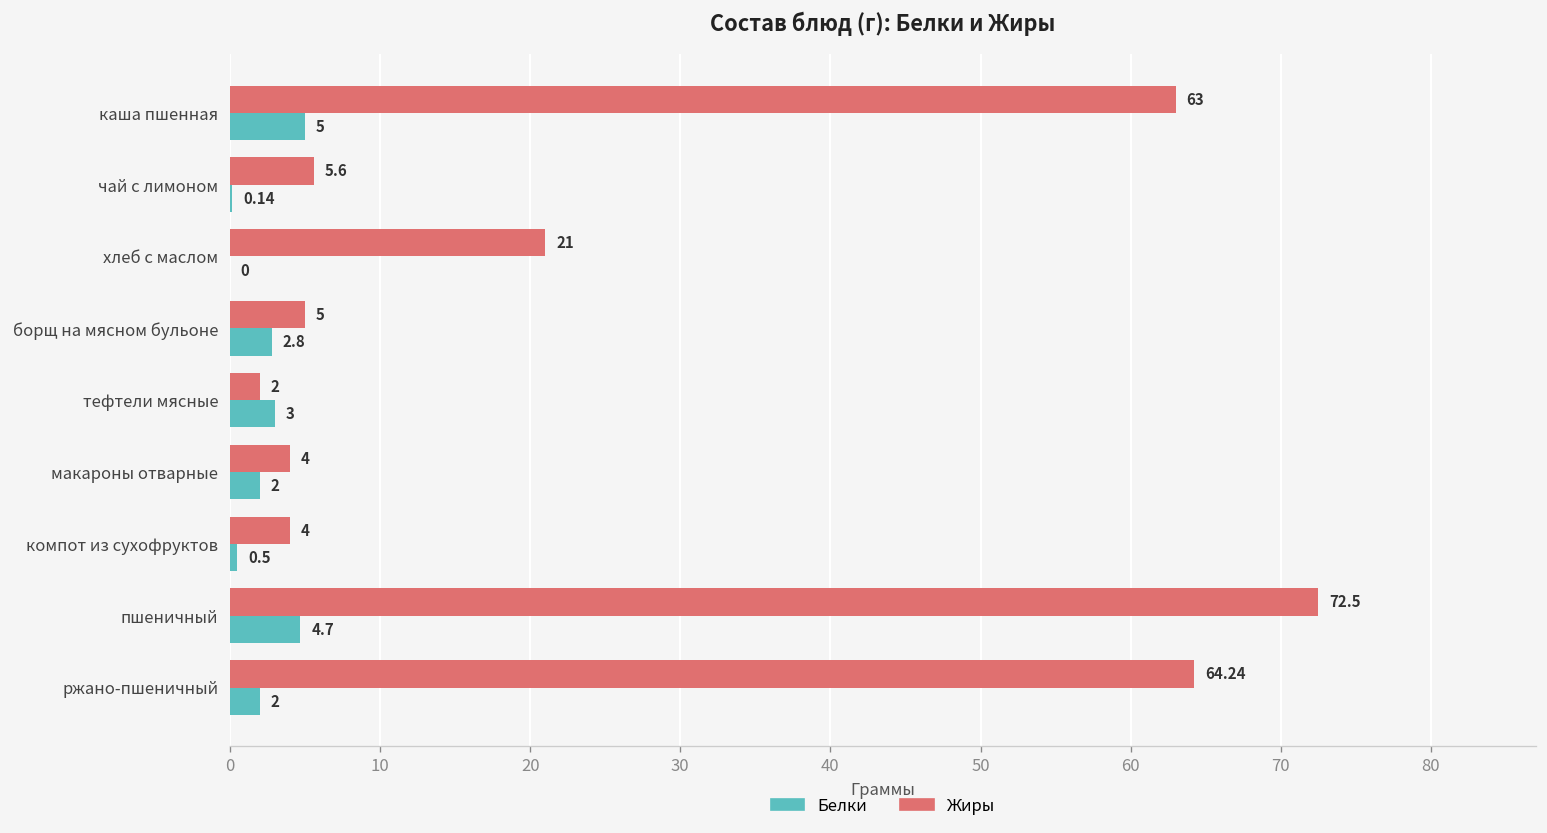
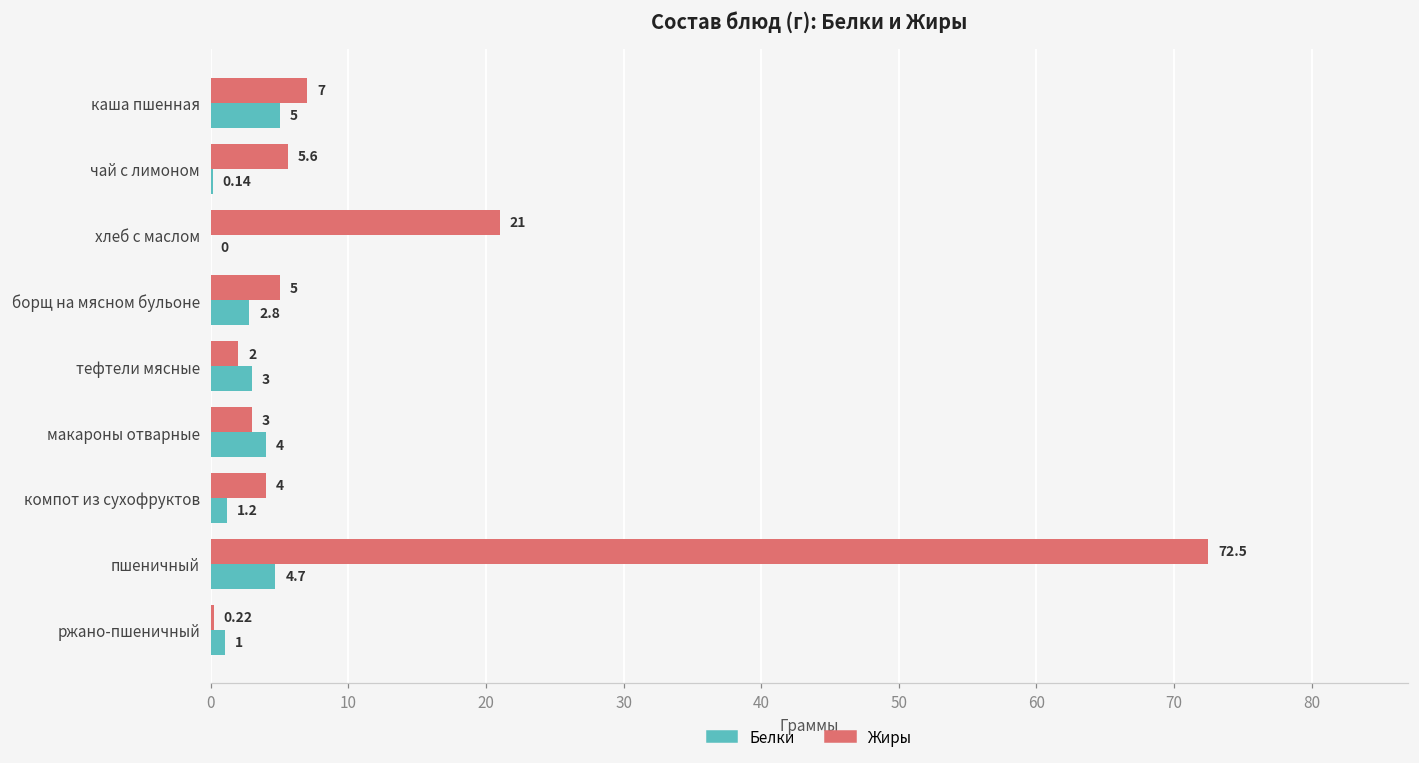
Жиры, каша пшенная: 63 -> 7
Жиры, макароны отварные: 4 -> 3
Белки, макароны отварные: 2 -> 4
Белки, компот из сухофруктов: 0.5 -> 1.2
Жиры, ржано-пшеничный: 64.24 -> 0.22
Белки, ржано-пшеничный: 2 -> 1
